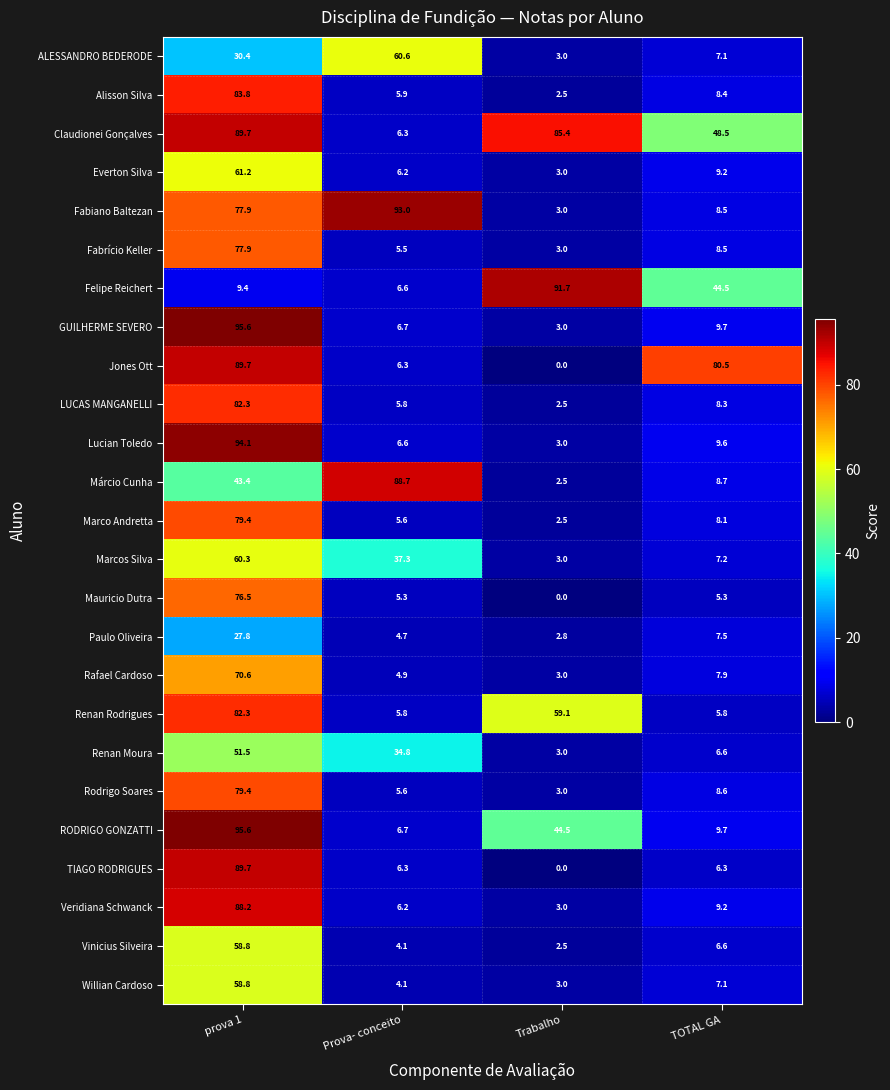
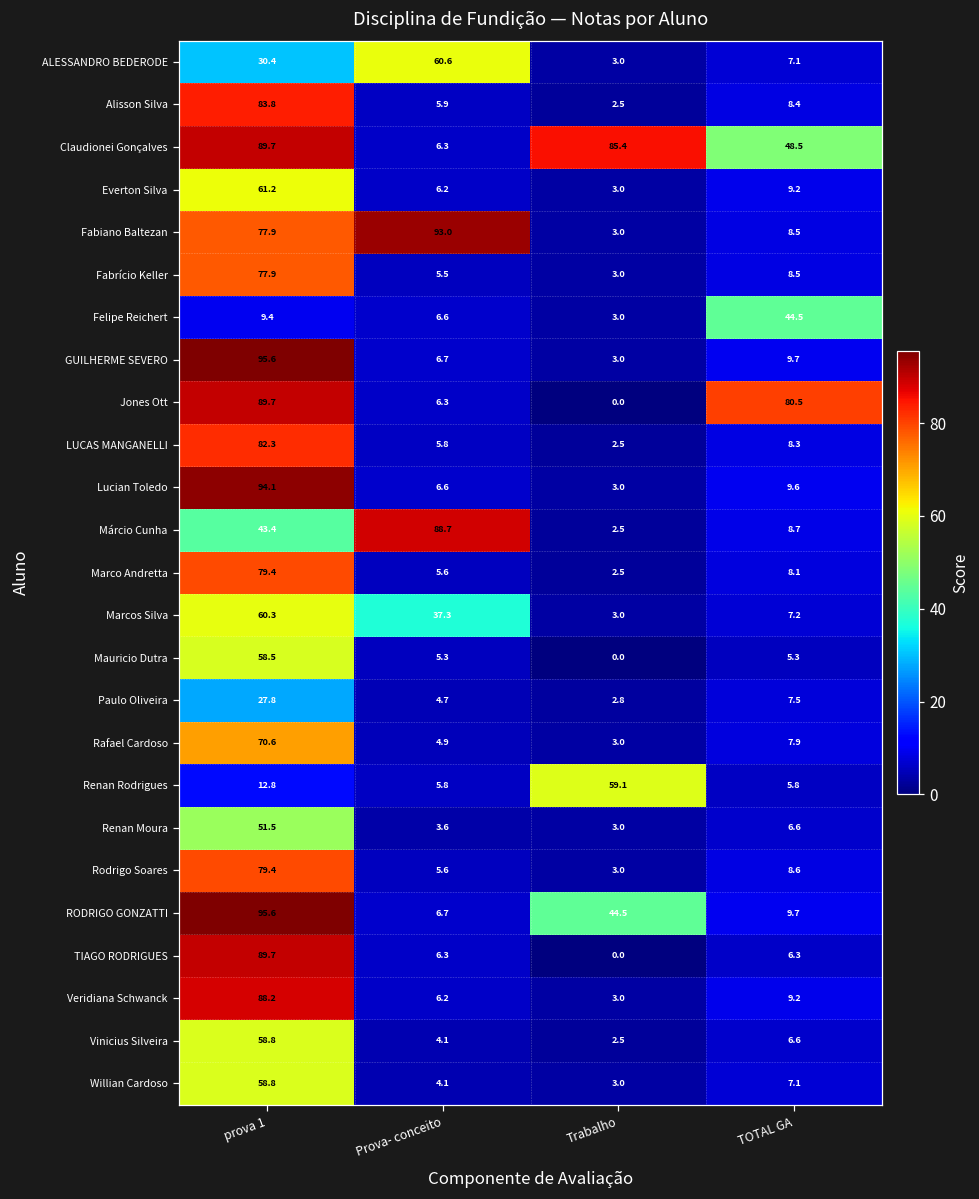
Felipe Reichert, Trabalho: 91.7 -> 3.0
Mauricio Dutra, prova 1: 76.5 -> 58.5
Renan Rodrigues, prova 1: 82.3 -> 12.8
Renan Moura, Prova- conceito: 34.8 -> 3.6
